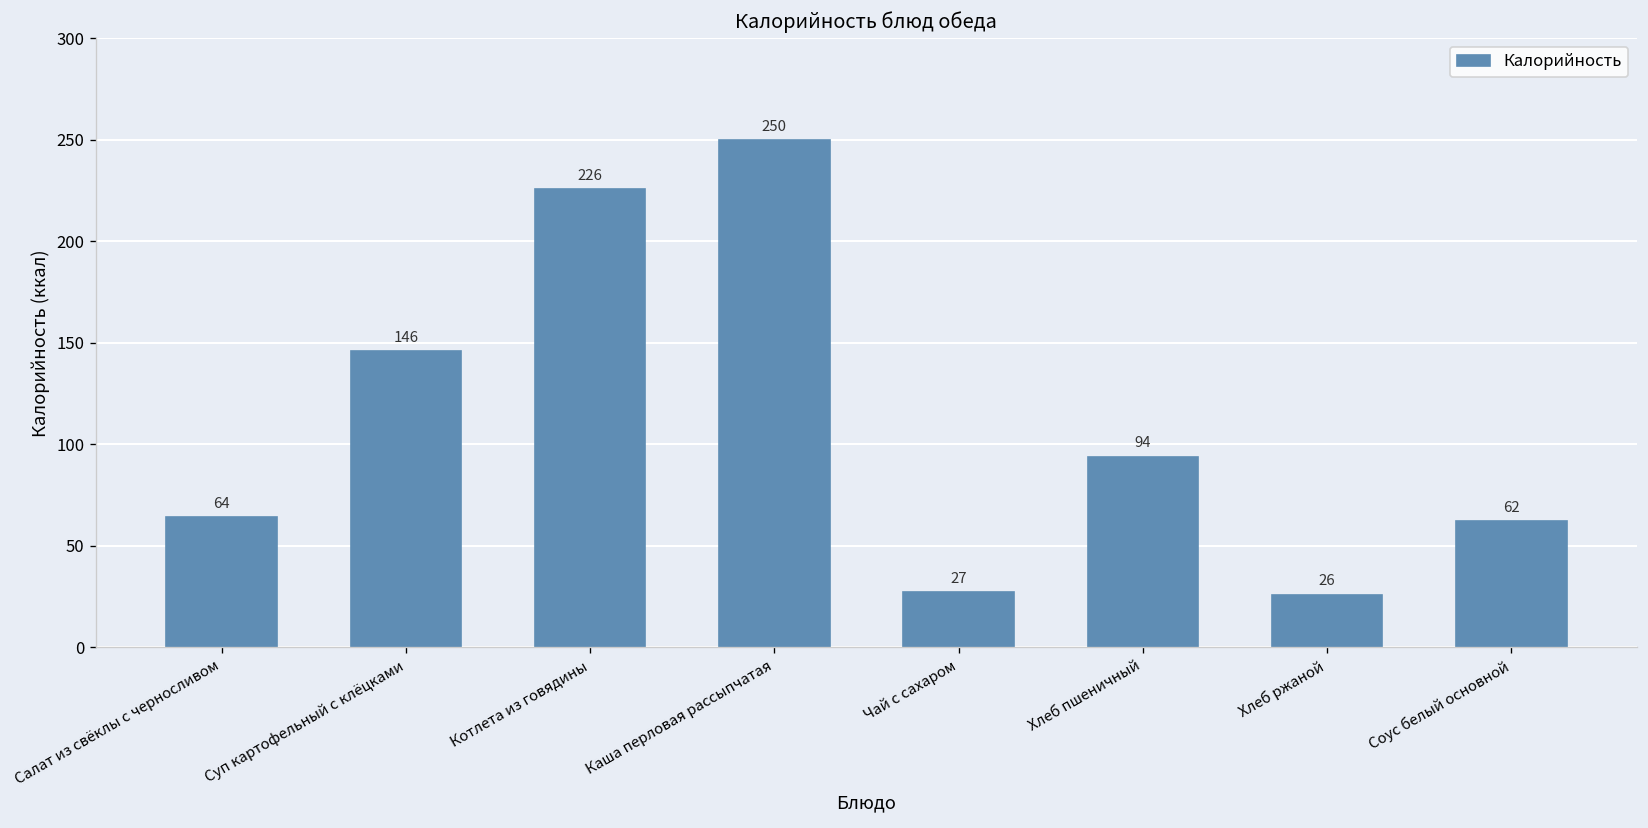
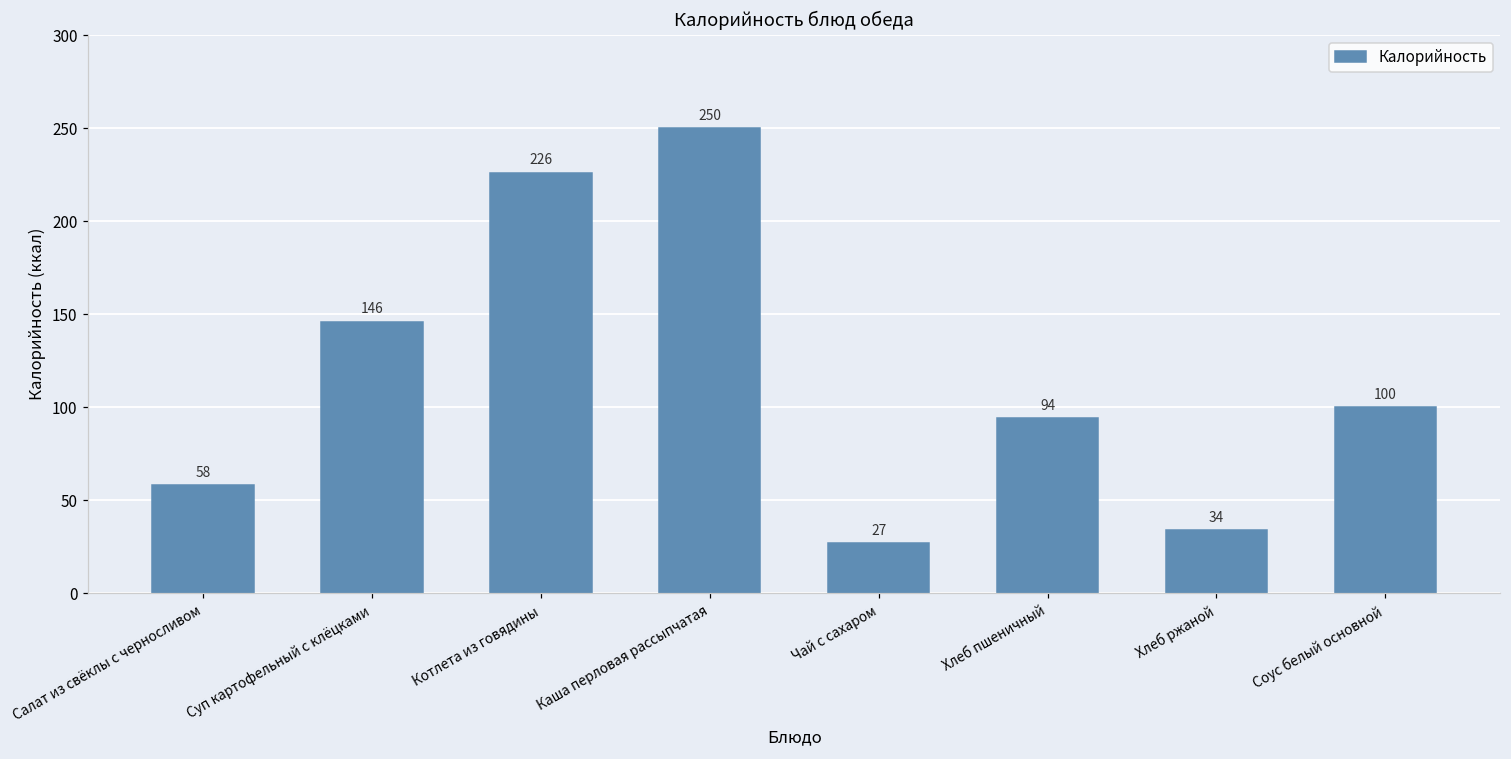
Салат из свёклы с черносливом: 64 -> 58
Хлеб ржаной: 26 -> 34
Соус белый основной: 62 -> 100
